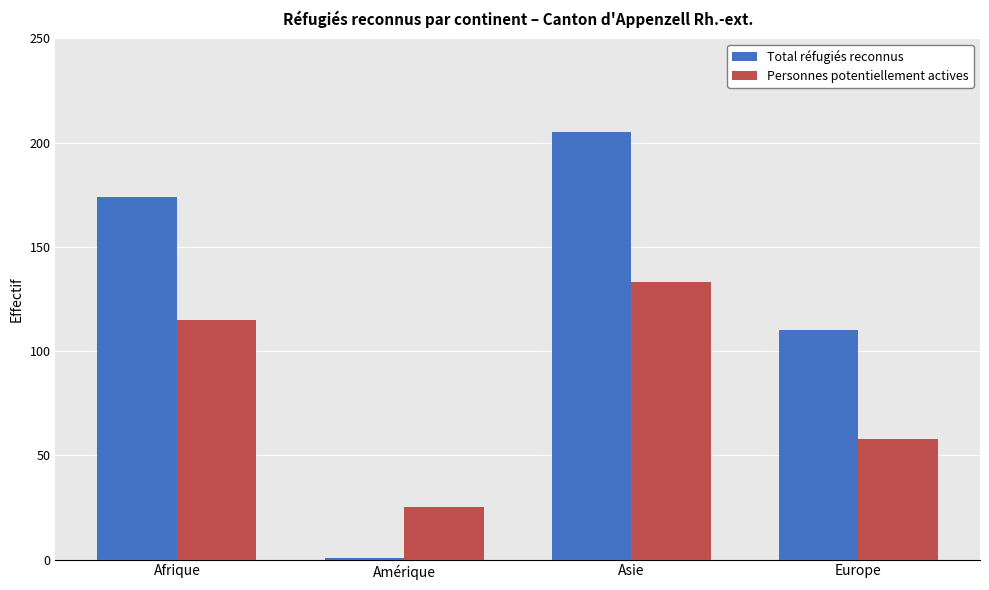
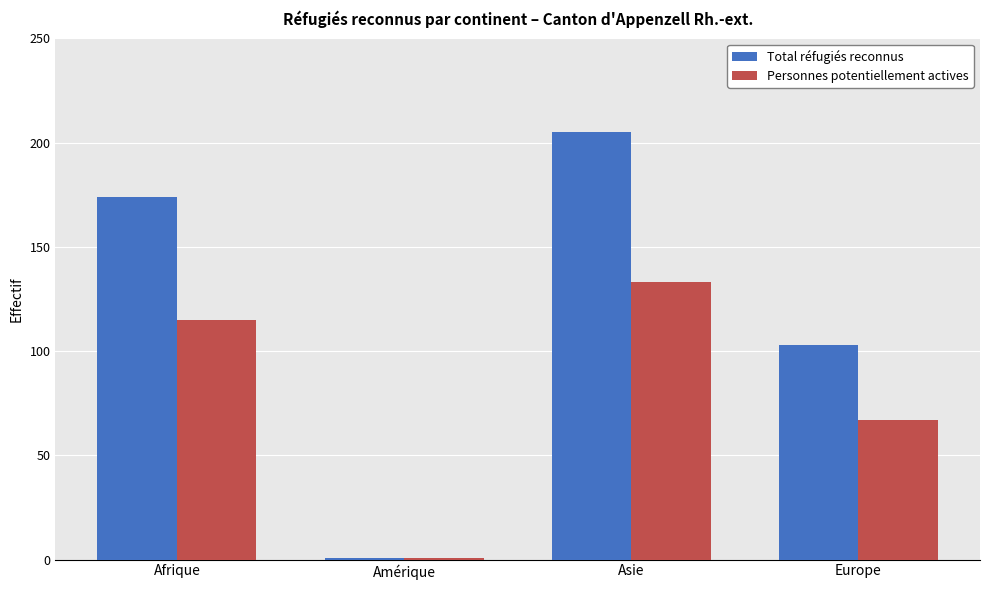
Personnes potentiellement actives, Amérique: 25 -> 1
Total réfugiés reconnus, Europe: 110 -> 103
Personnes potentiellement actives, Europe: 58 -> 67
